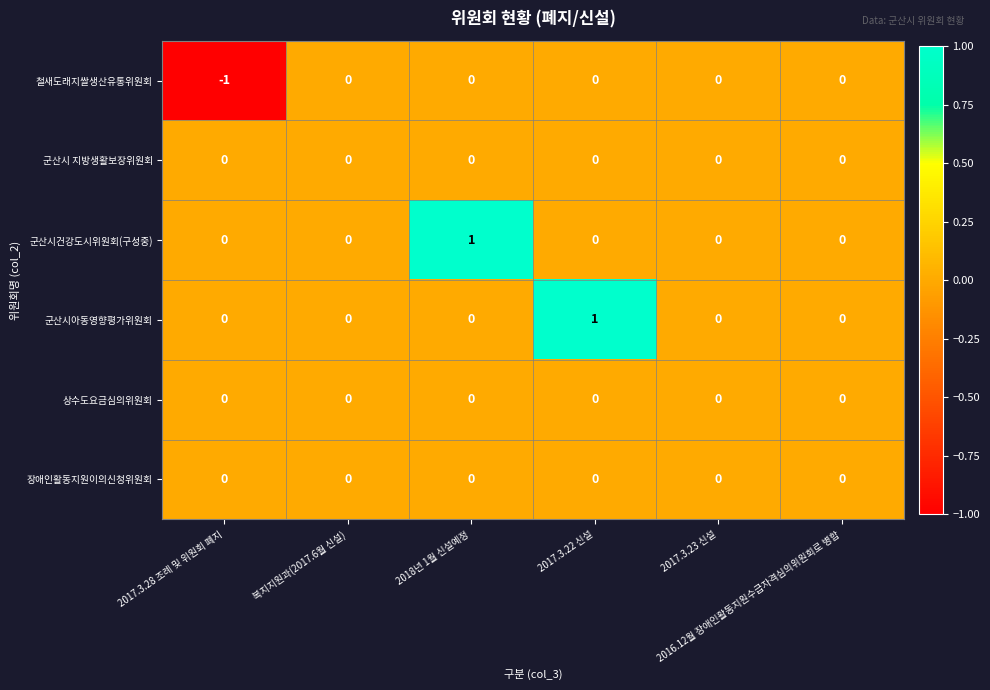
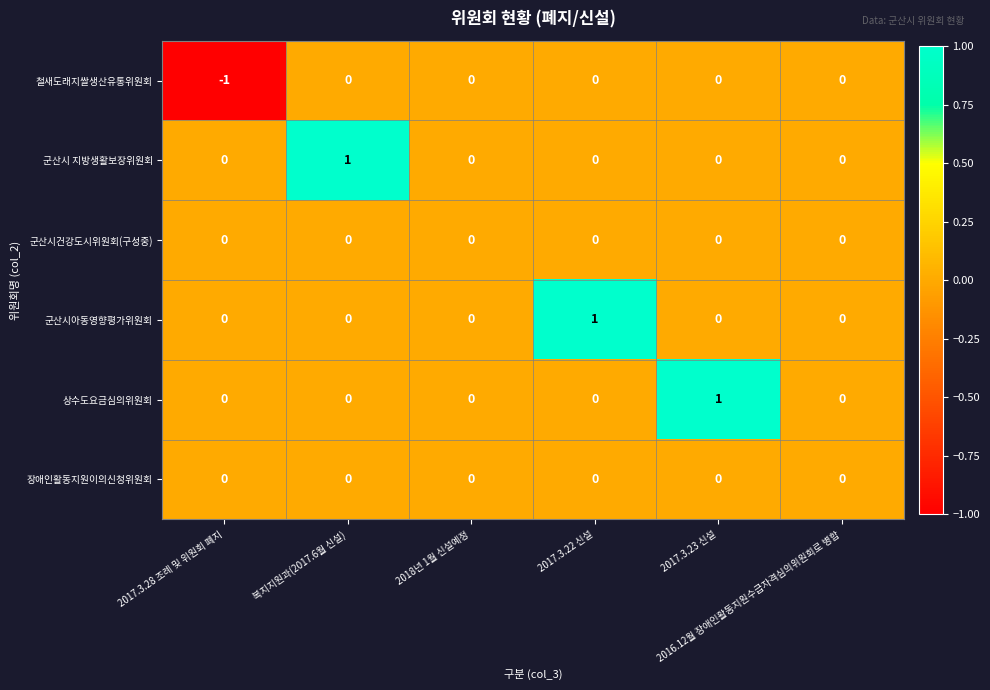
군산시 지방생활보장위원회, 복지지원과(2017.6월 신설): 0 -> 1
군산시건강도시위원회(구성중), 2018년 1월 신설예정: 1 -> 0
상수도요금심의위원회, 2017.3.23 신설: 0 -> 1
